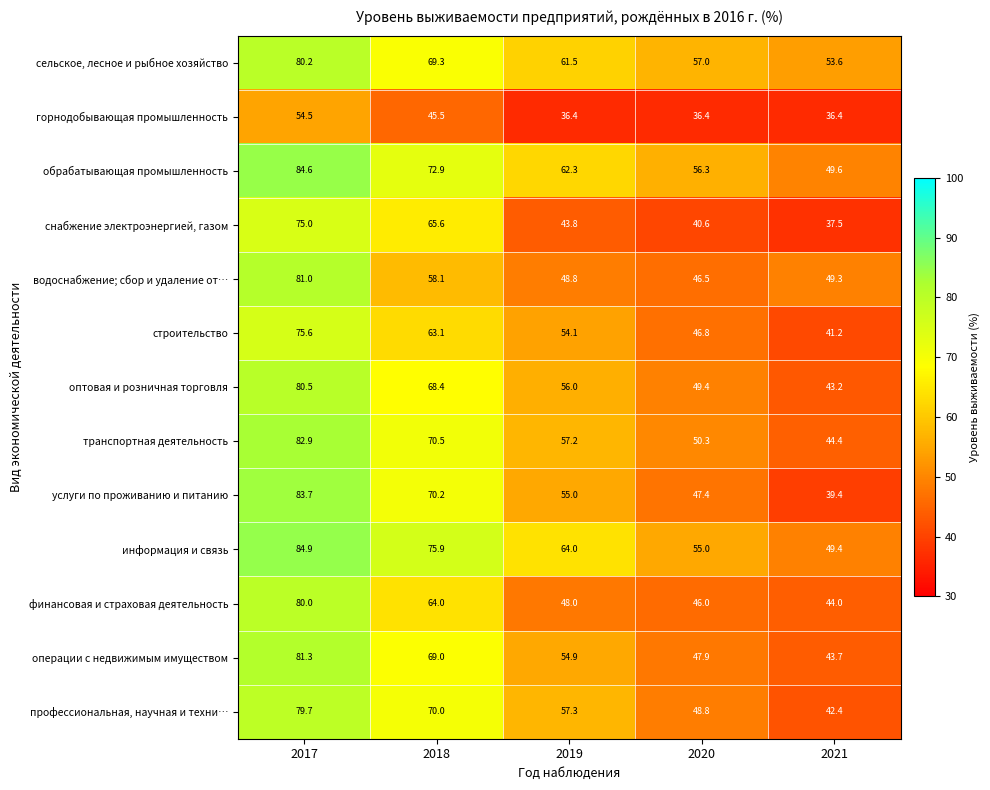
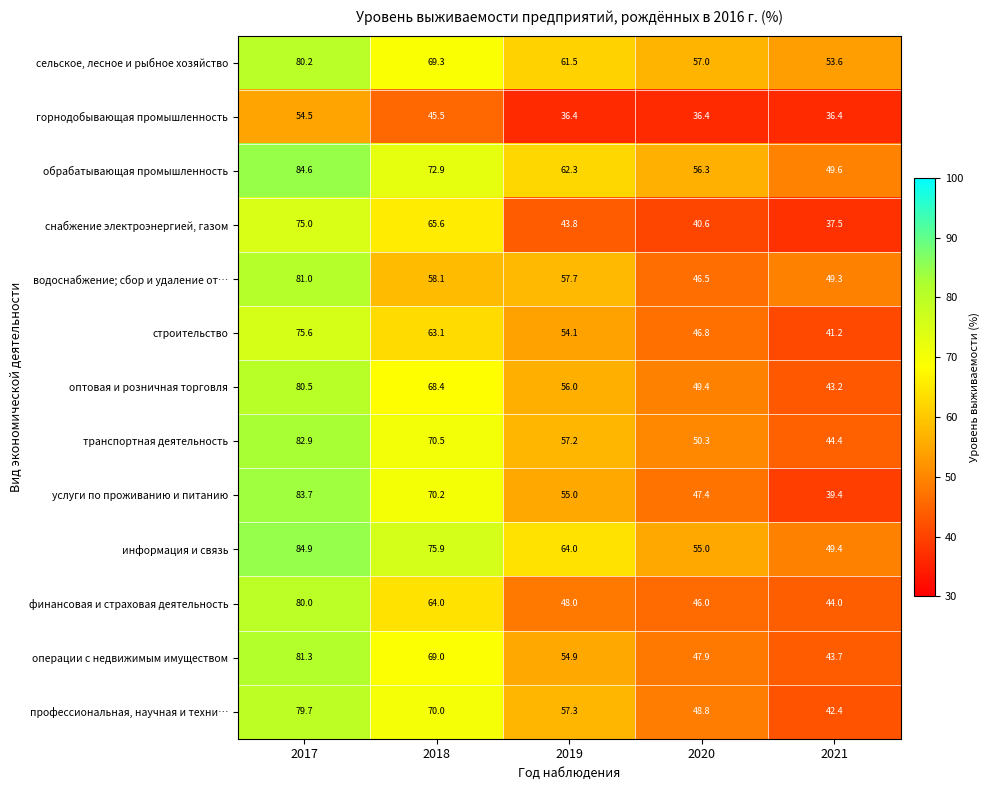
водоснабжение; сбор и удаление от…, 2019: 48.8 -> 57.7
